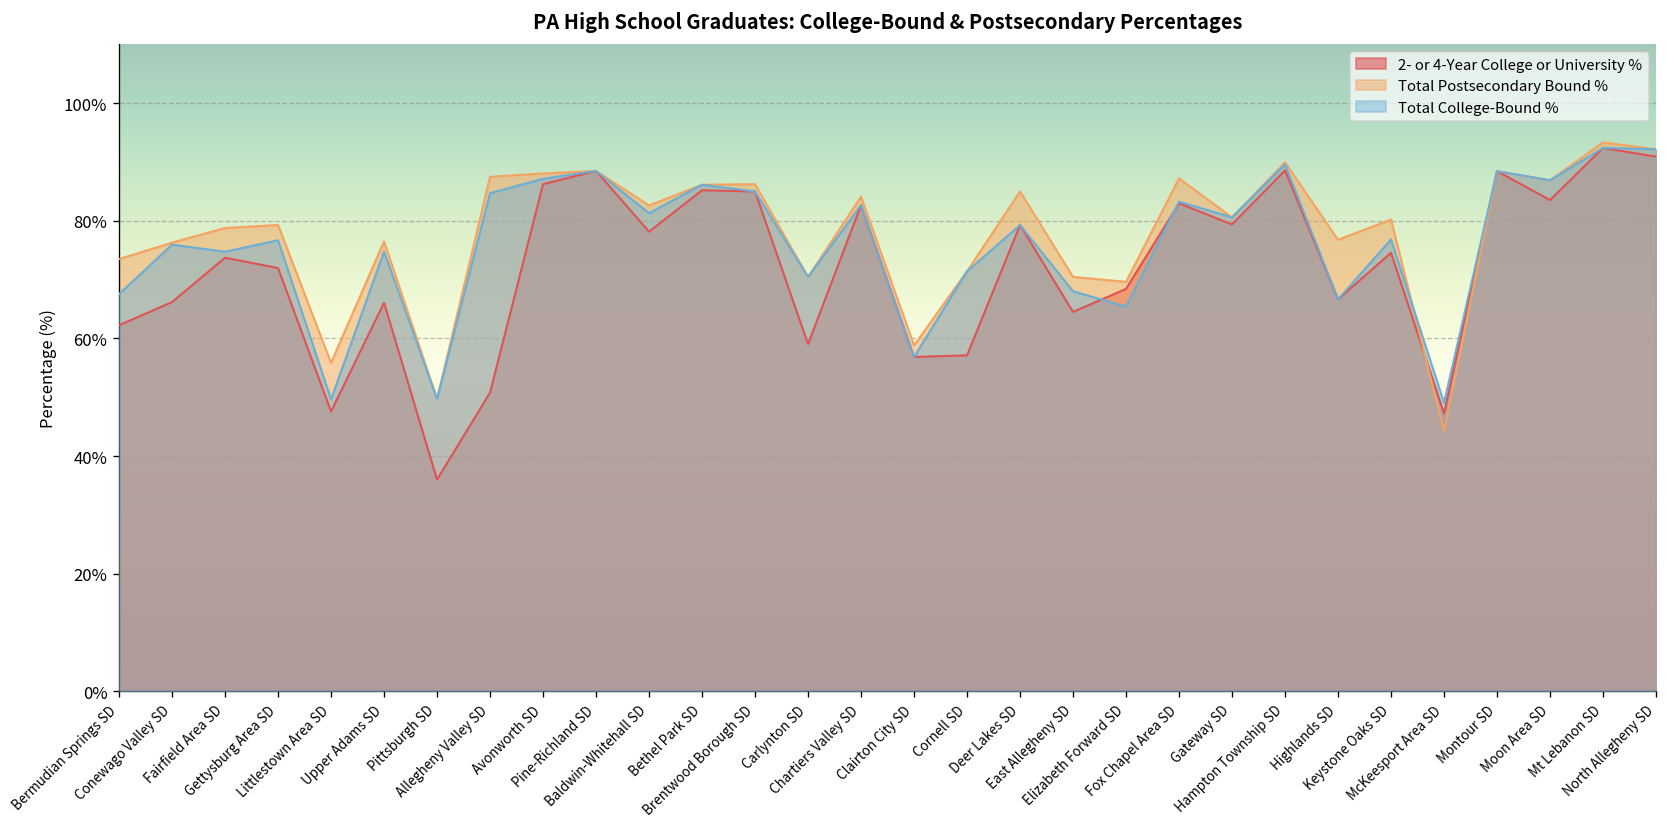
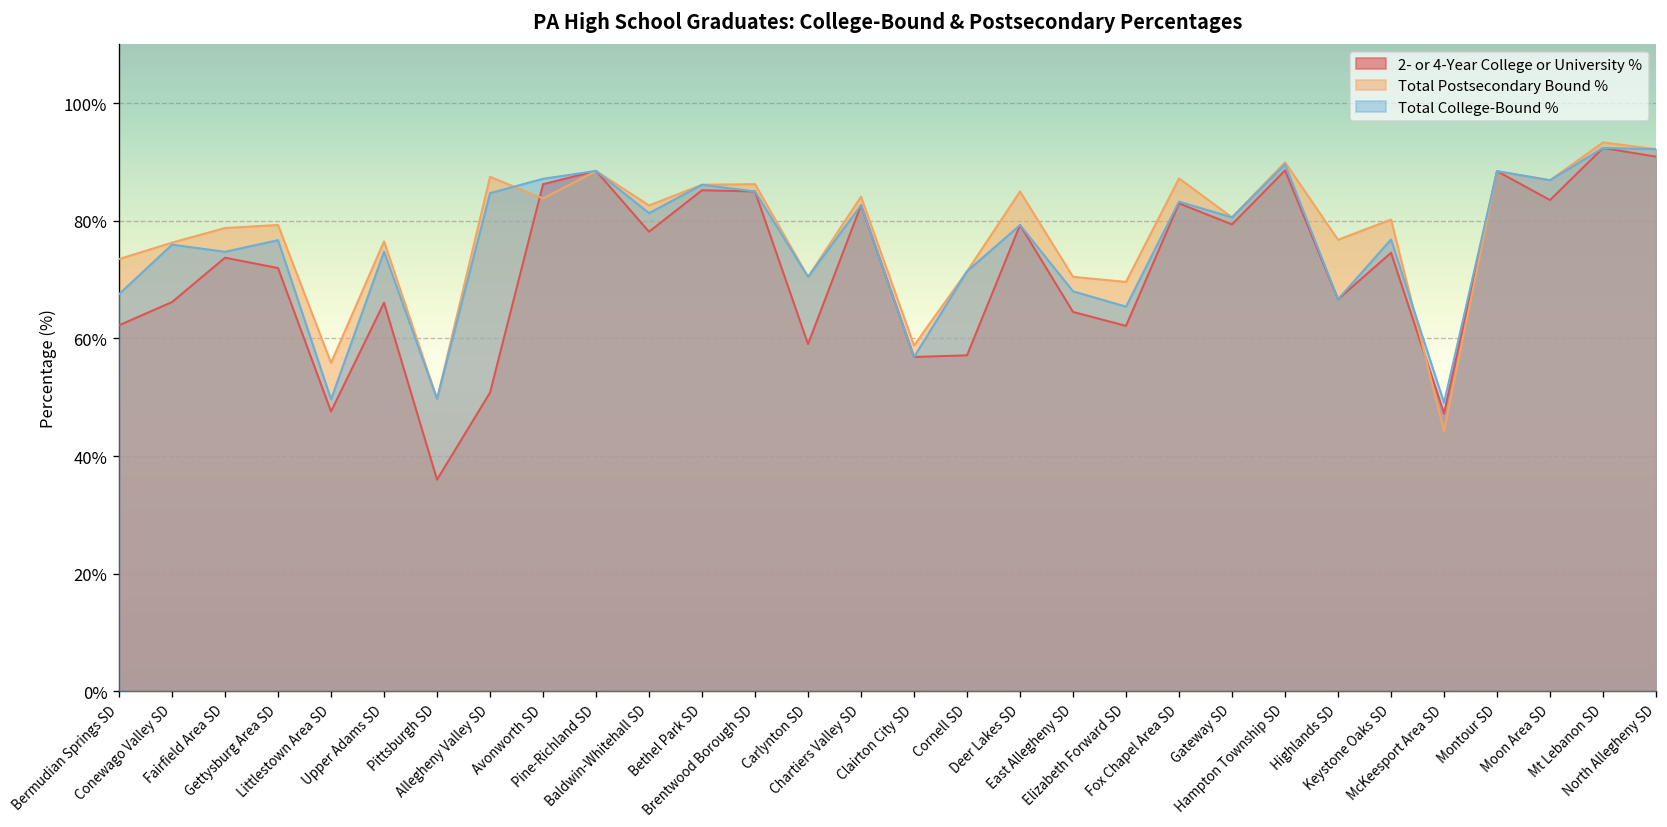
Total Postsecondary Bound %, Avonworth SD: 88% -> 84%
2- or 4-Year College or University %, Elizabeth Forward SD: 68% -> 62%
